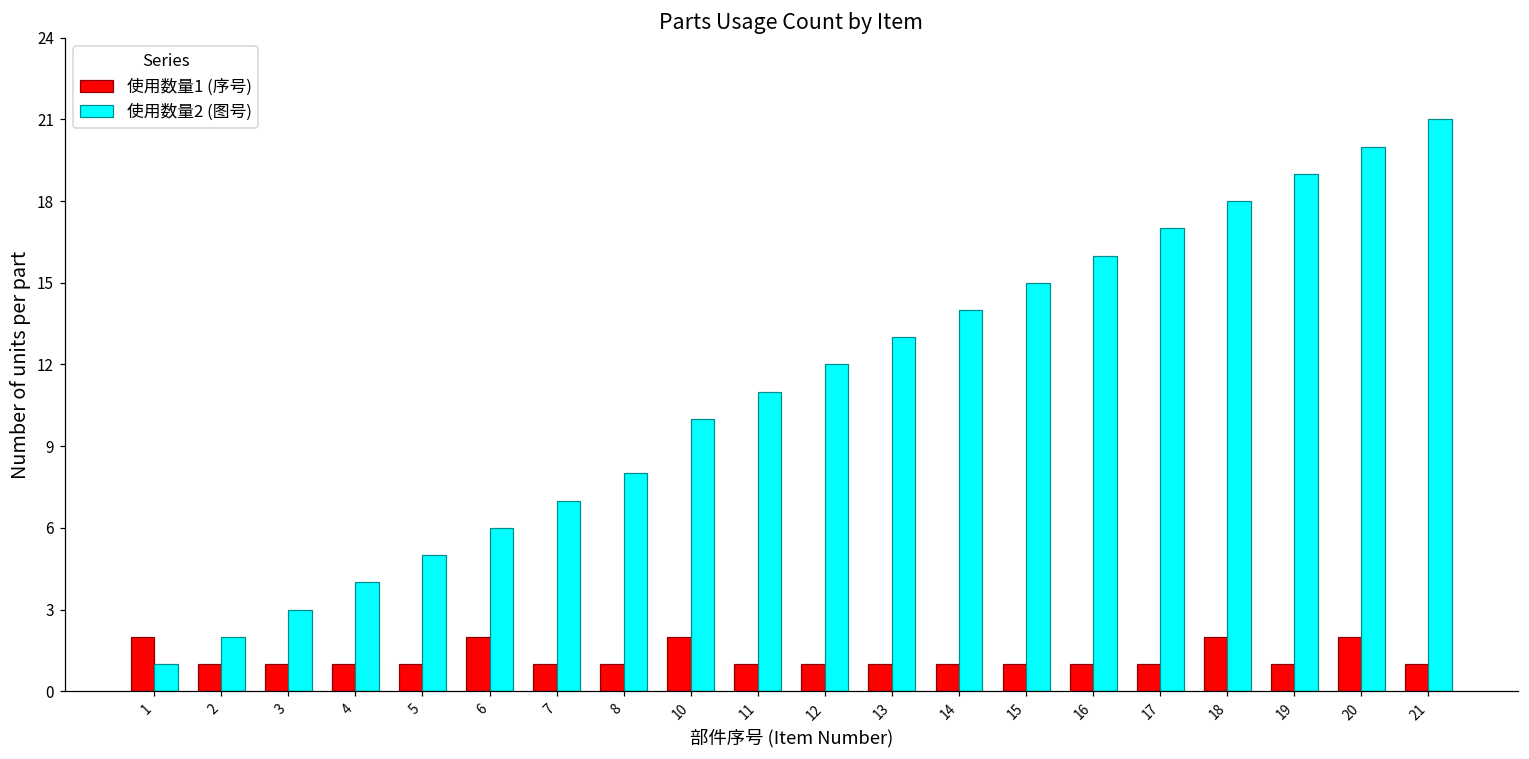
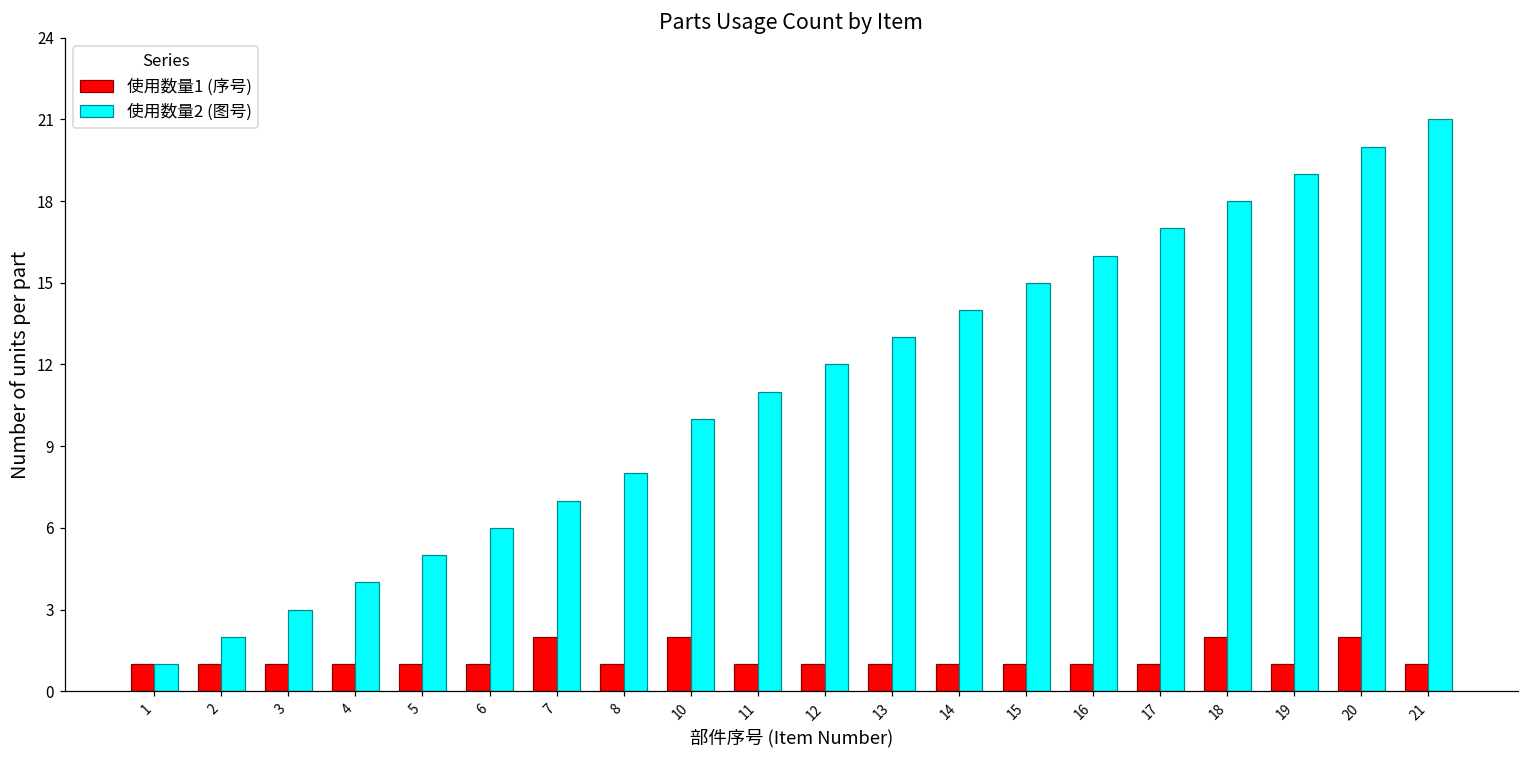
使用数量1 (序号), 1: 2 -> 1
使用数量1 (序号), 6: 2 -> 1
使用数量1 (序号), 7: 1 -> 2
